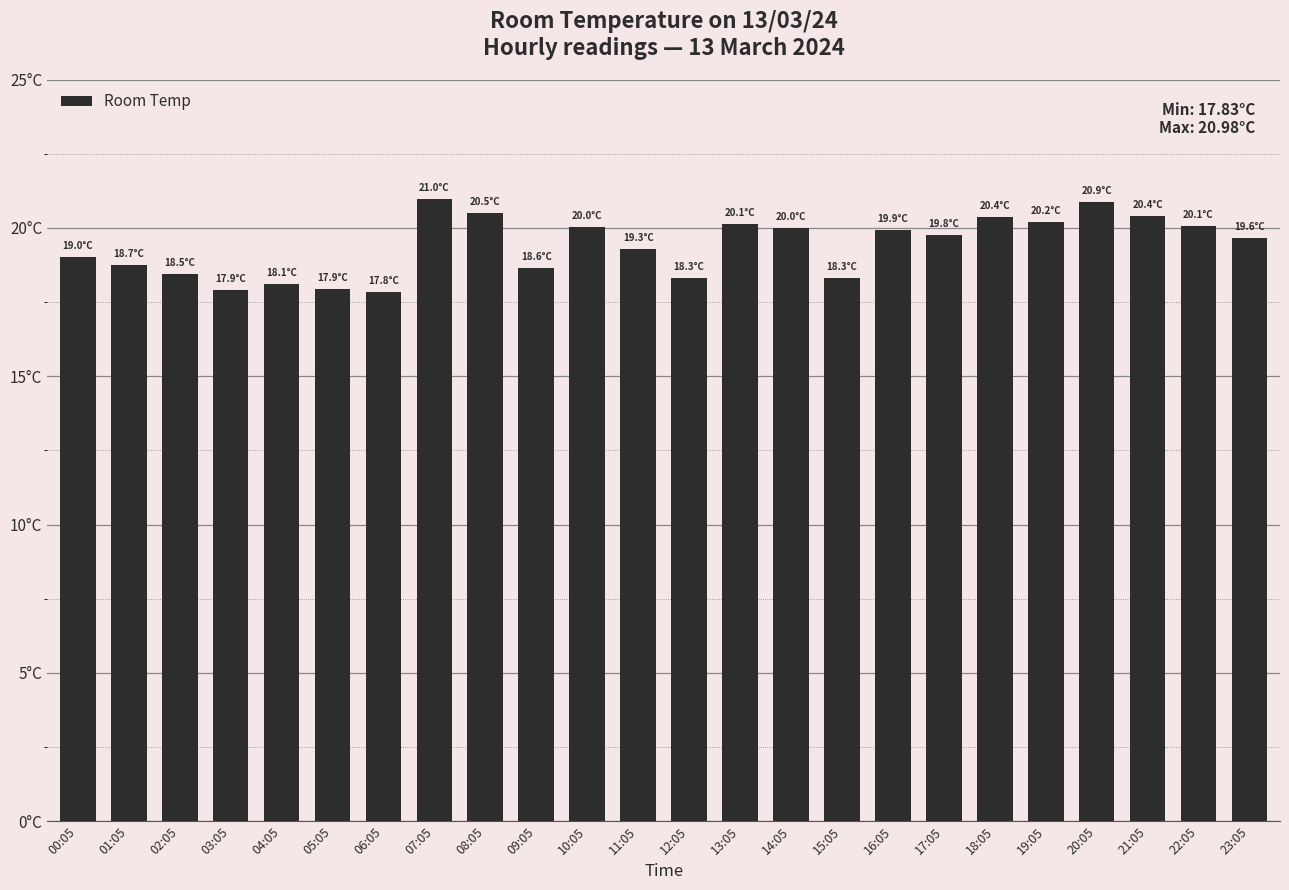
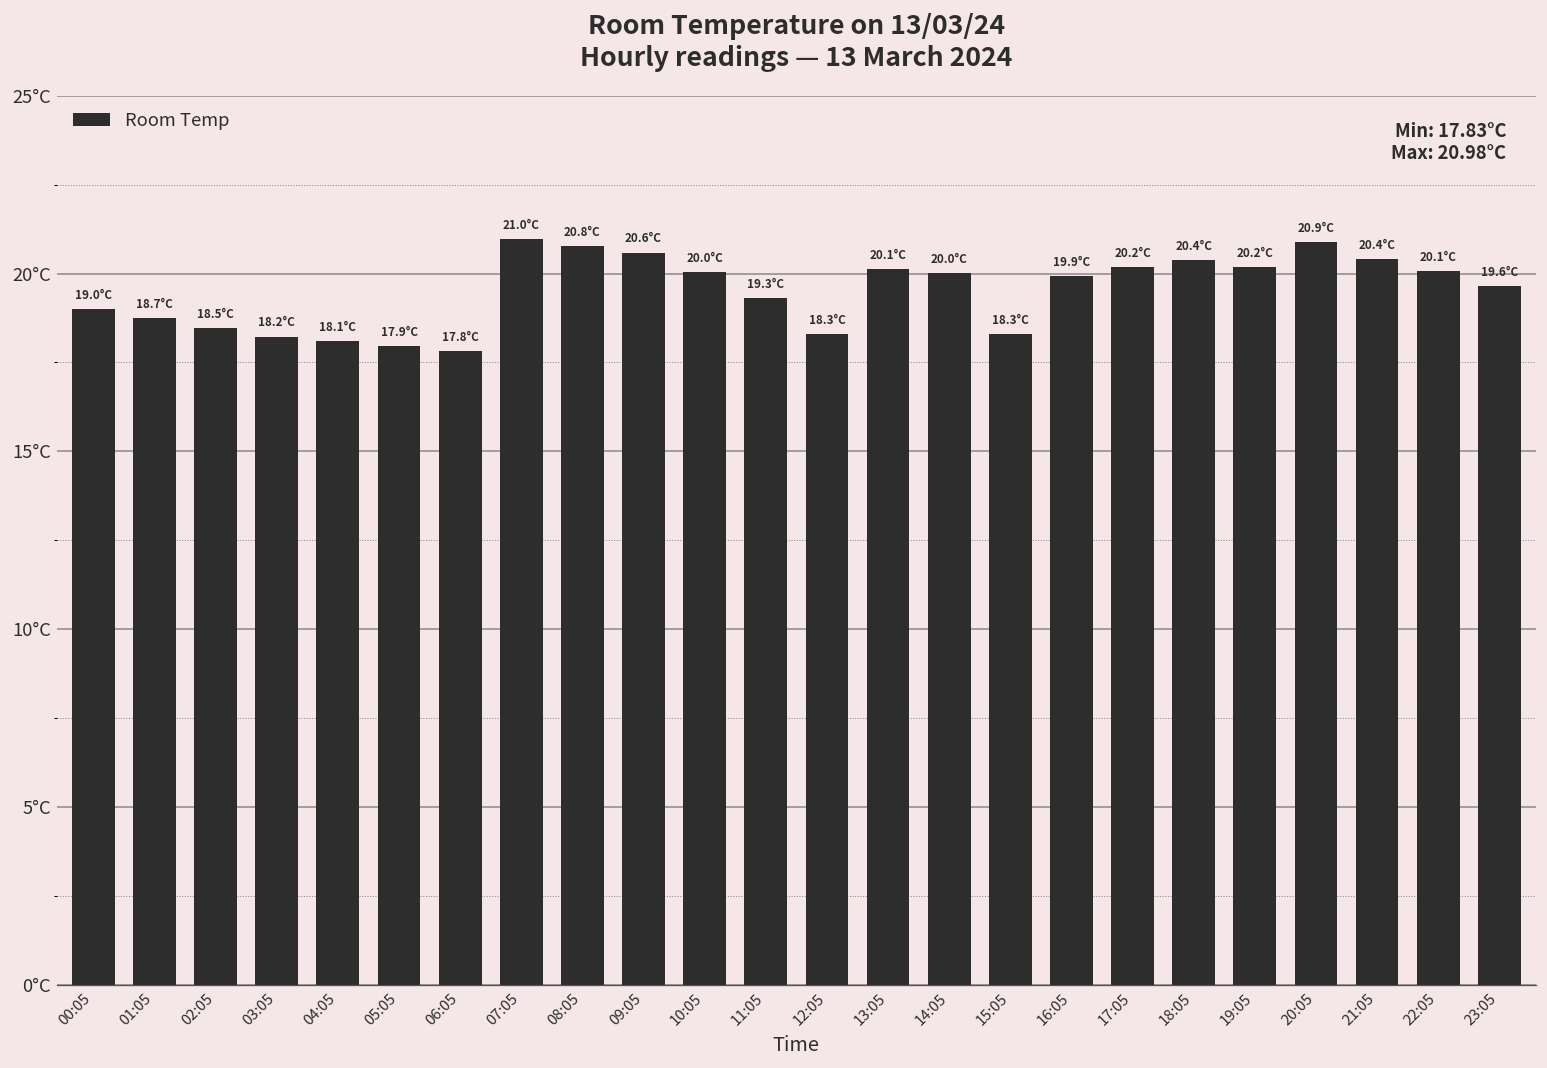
03:05: 17.9°C -> 18.2°C
08:05: 20.5°C -> 20.8°C
09:05: 18.6°C -> 20.6°C
17:05: 19.8°C -> 20.2°C
